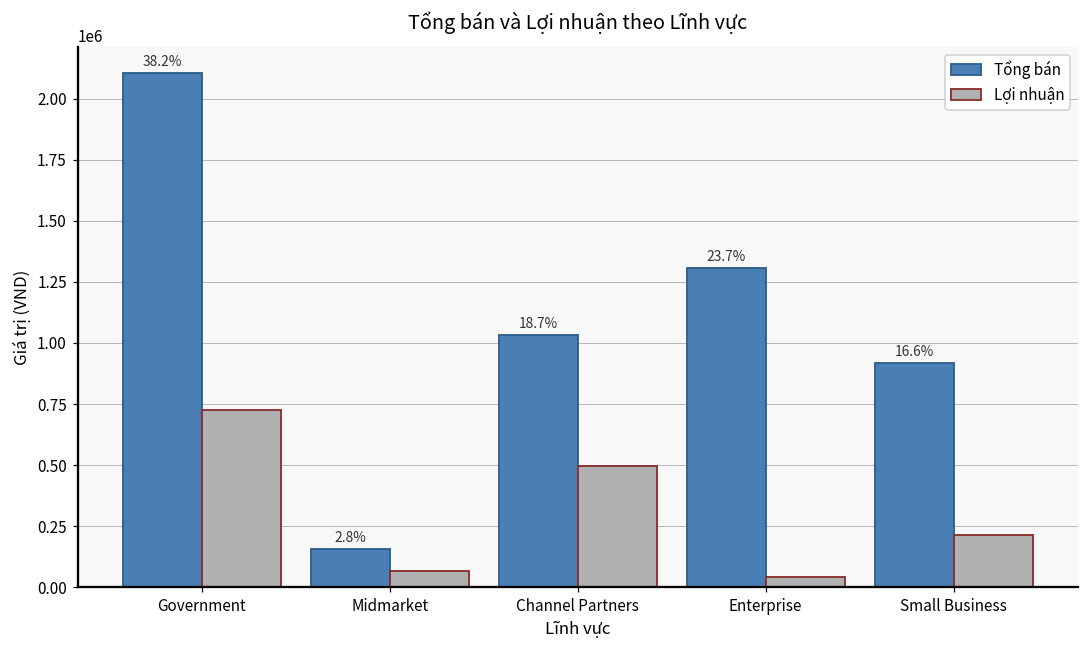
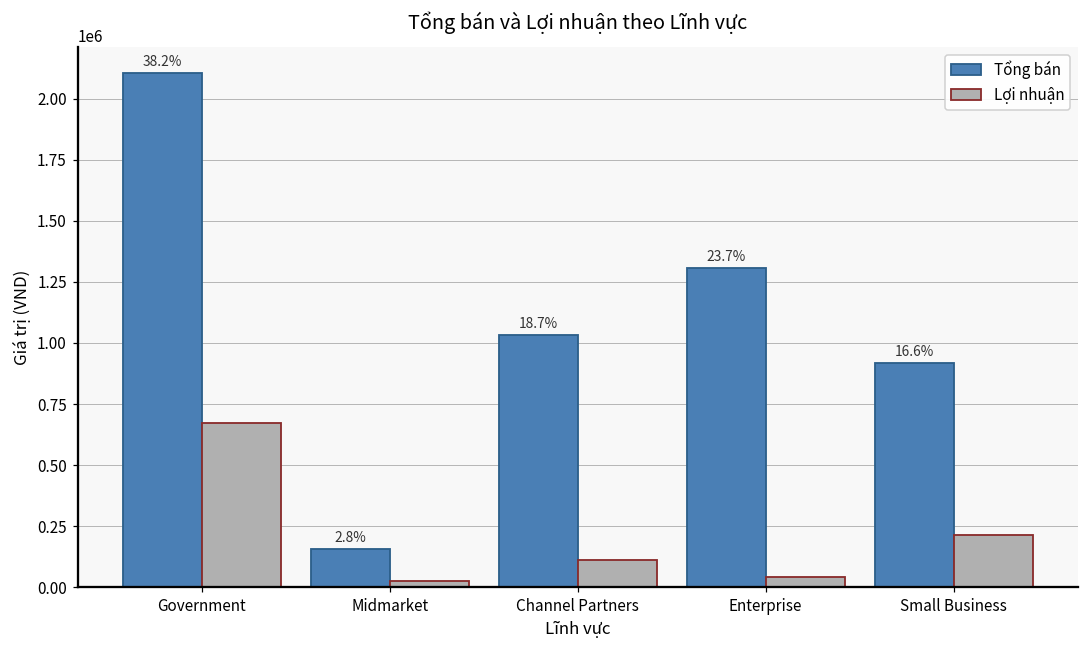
Lợi nhuận, Government: 730000 -> 670000
Lợi nhuận, Midmarket: 70000 -> 20000
Lợi nhuận, Channel Partners: 490000 -> 110000
